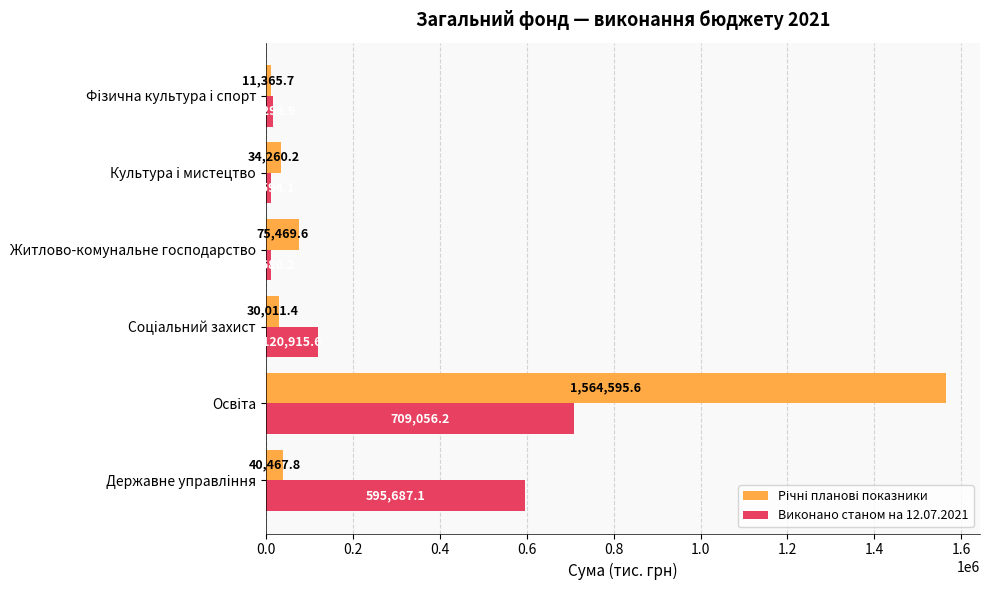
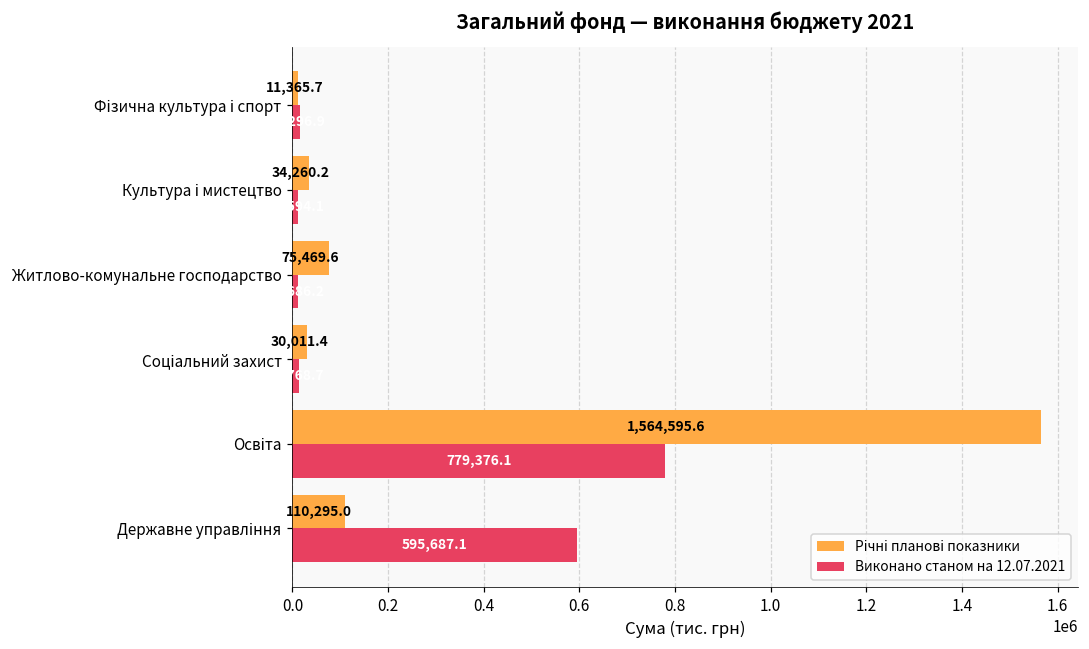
Виконано станом на 12.07.2021, Соціальний захист: 120000 -> 10000
Виконано станом на 12.07.2021, Освіта: 709,056.2 -> 779,376.1
Річні планові показники, Державне управління: 40,467.8 -> 110,295.0
